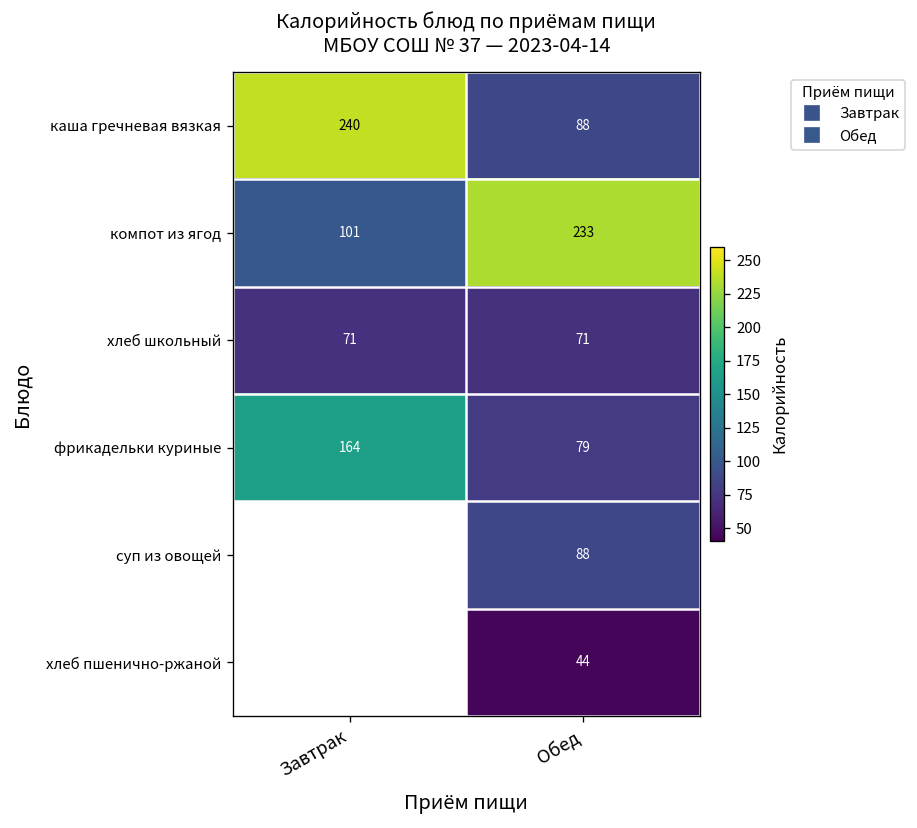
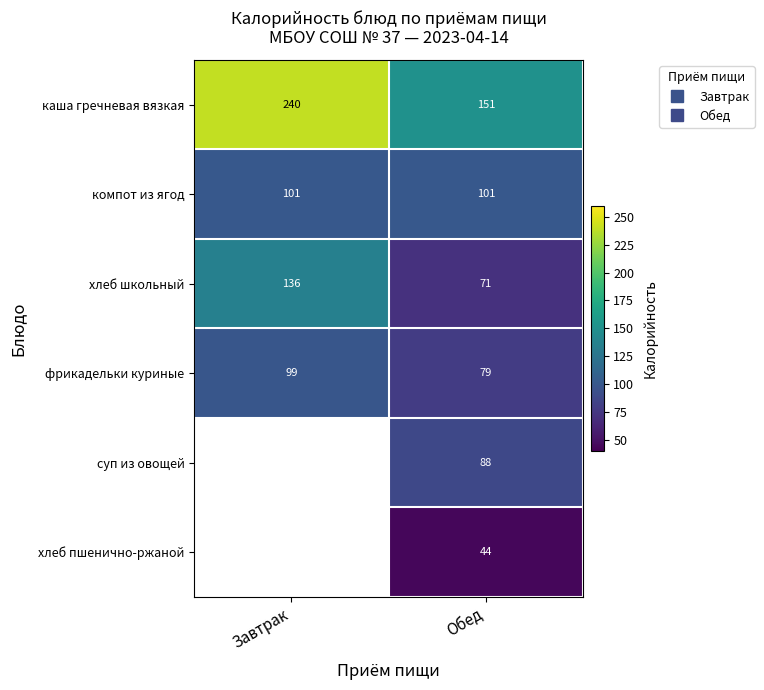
каша гречневая вязкая, Обед: 88 -> 151
компот из ягод, Обед: 233 -> 101
хлеб школьный, Завтрак: 71 -> 136
фрикадельки куриные, Завтрак: 164 -> 99
